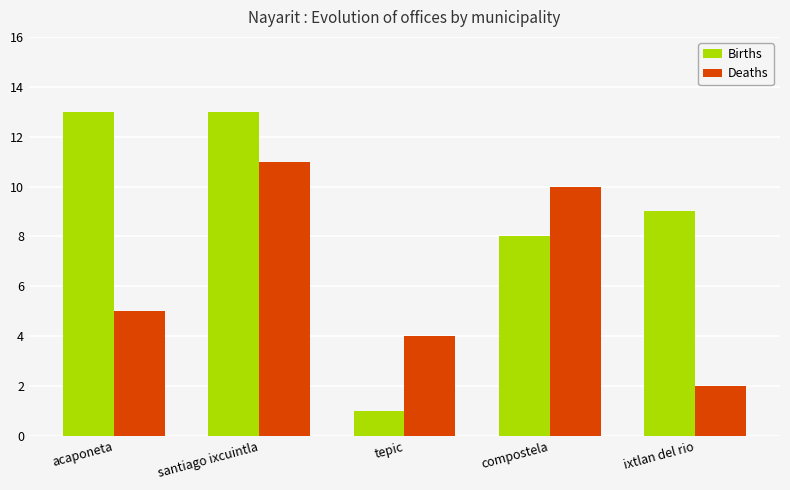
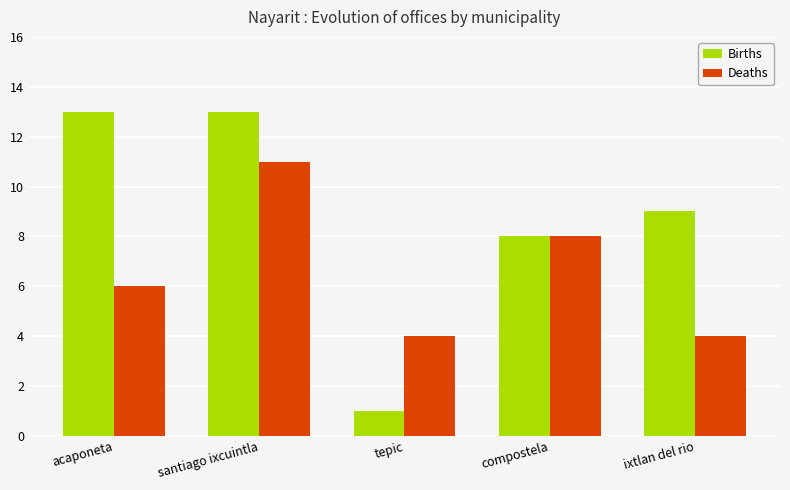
Deaths, acaponeta: 5 -> 6
Deaths, compostela: 10 -> 8
Deaths, ixtlan del rio: 2 -> 4
